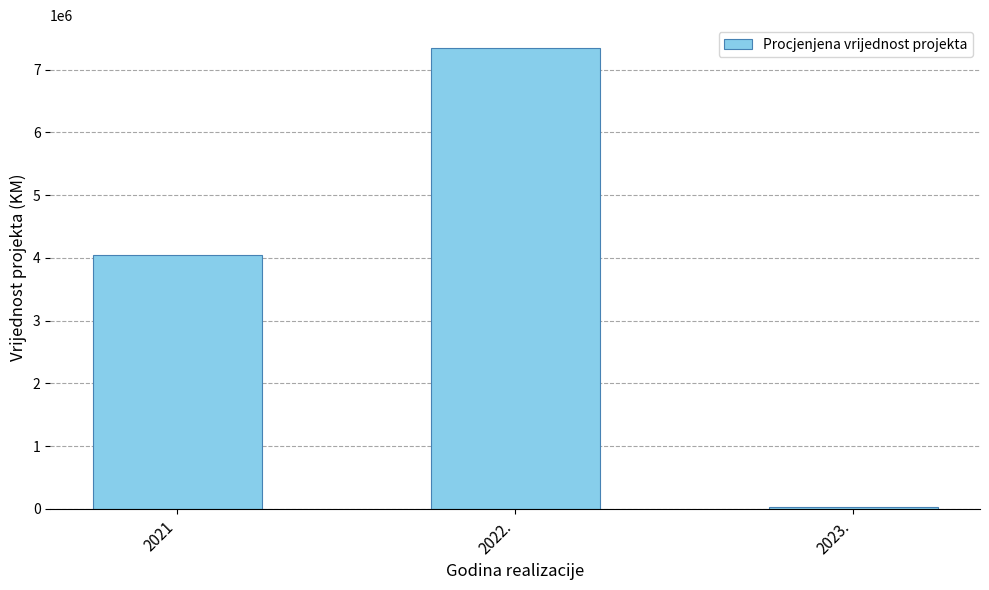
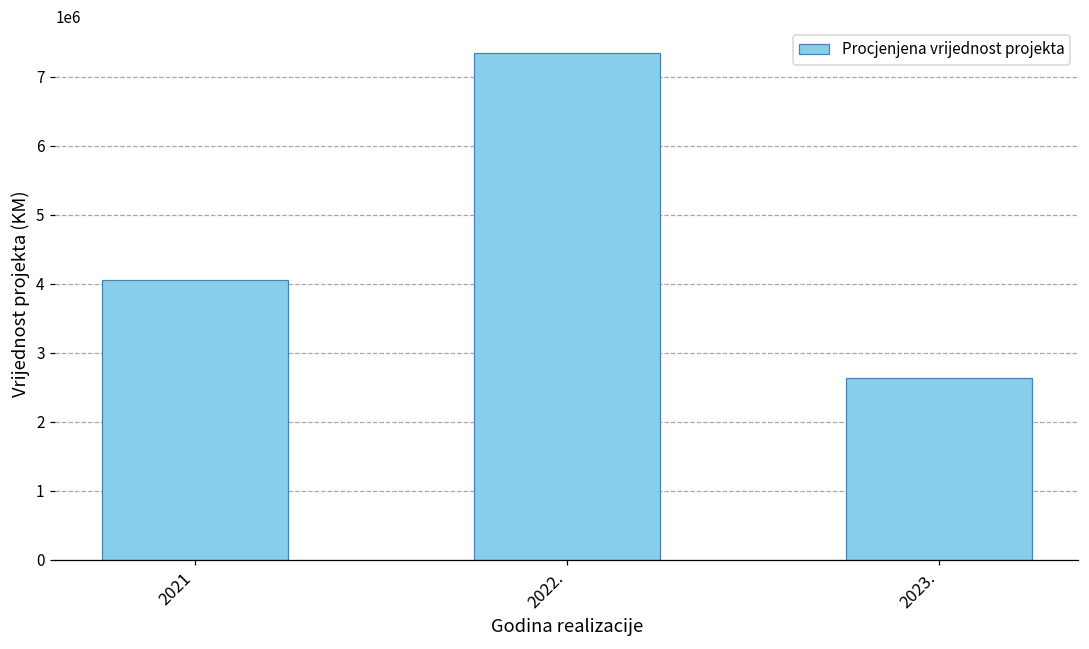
2023.: 0 -> 2600000
